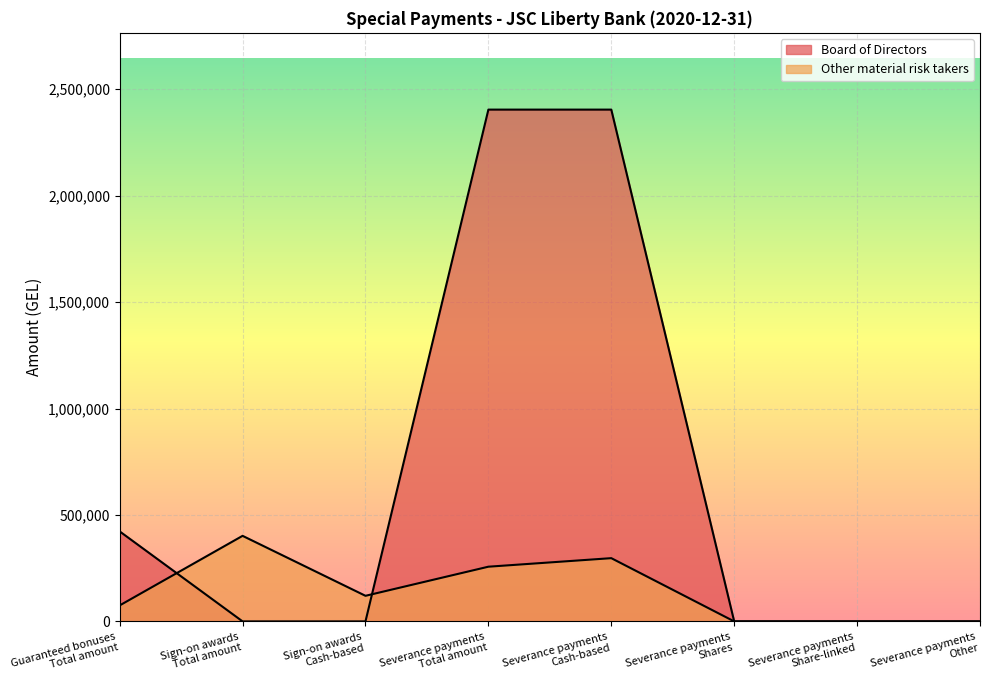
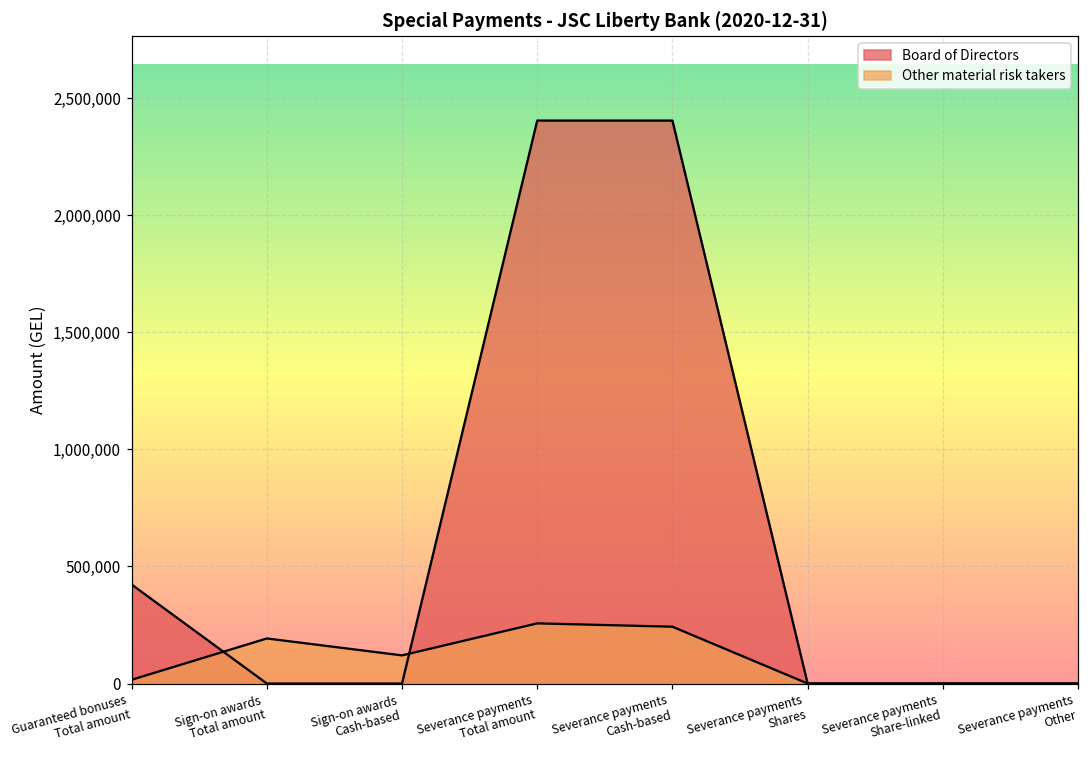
Other material risk takers, Guaranteed bonuses Total amount: 80,000 -> 20,000
Other material risk takers, Sign-on awards Total amount: 400,000 -> 190,000
Other material risk takers, Severance payments Cash-based: 300,000 -> 240,000
